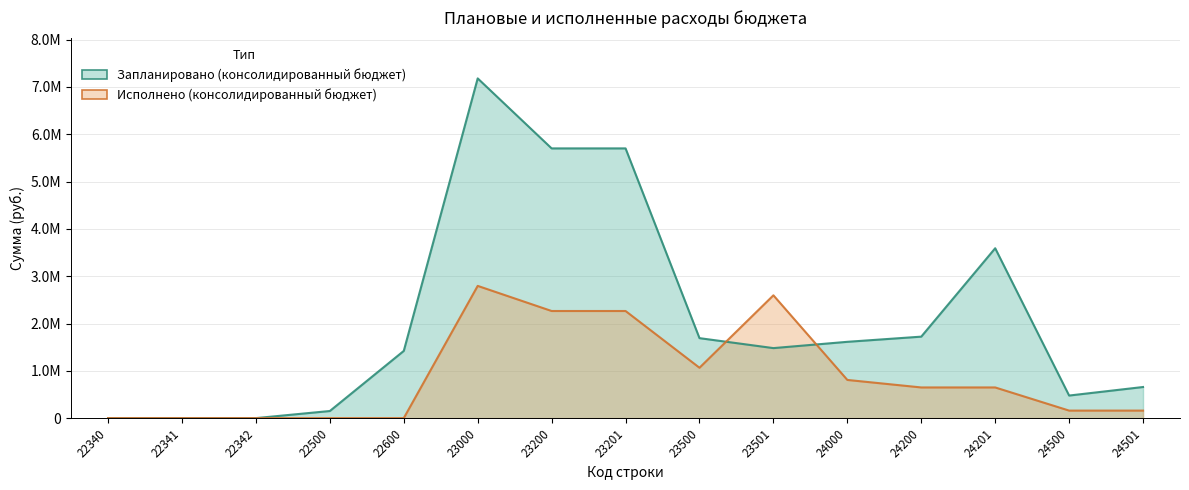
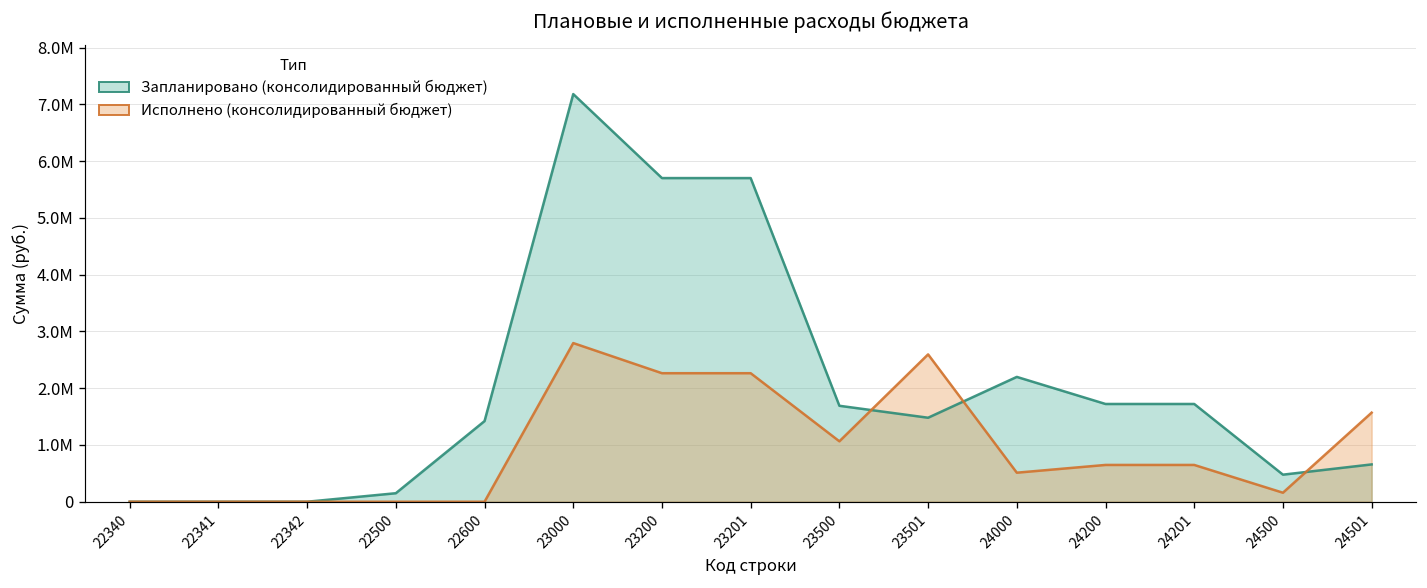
Запланировано (консолидированный бюджет), 24000: 1600000 -> 2200000
Исполнено (консолидированный бюджет), 24000: 800000 -> 500000
Запланировано (консолидированный бюджет), 24201: 3600000 -> 1700000
Исполнено (консолидированный бюджет), 24501: 200000 -> 1600000
